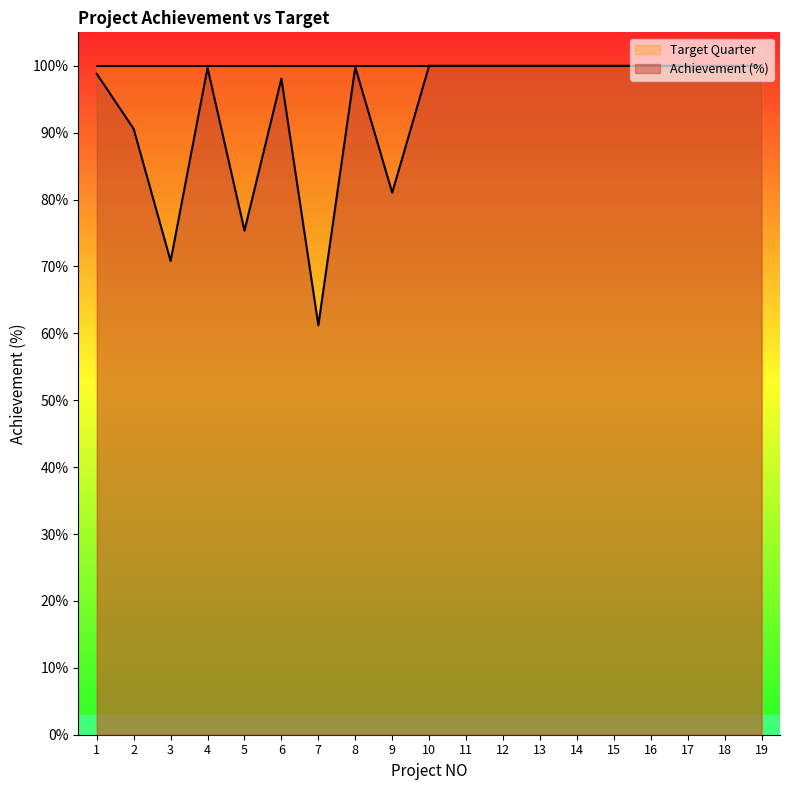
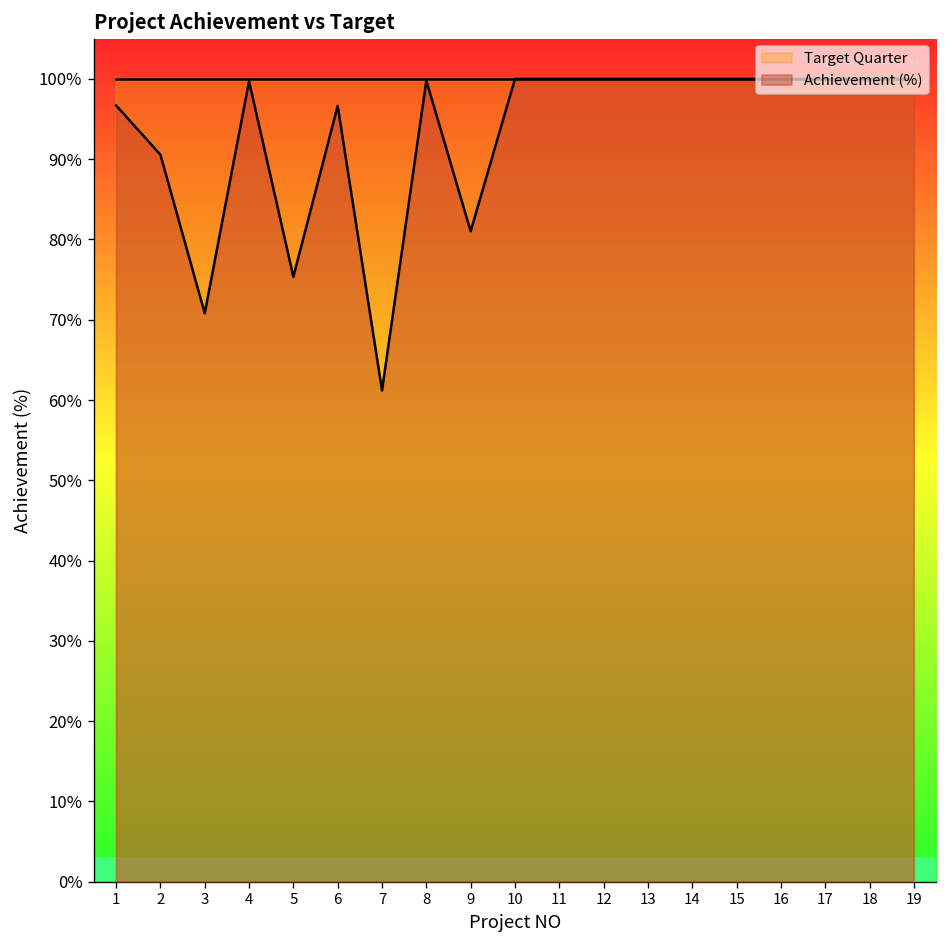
Achievement (%), 1: 99% -> 97%
Achievement (%), 6: 98% -> 97%
